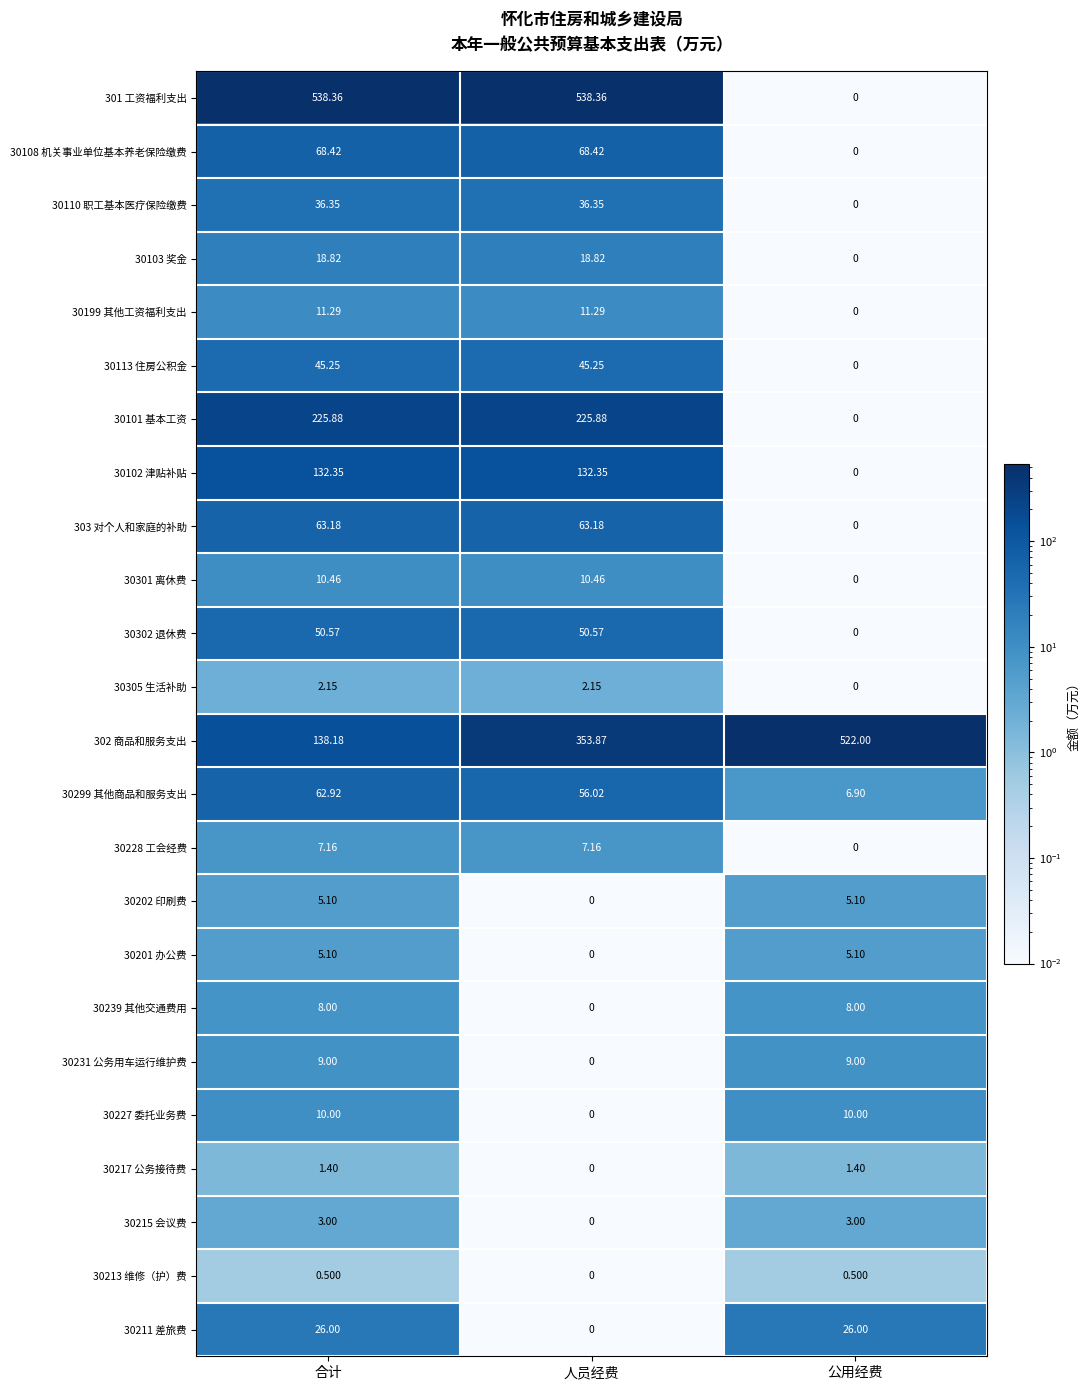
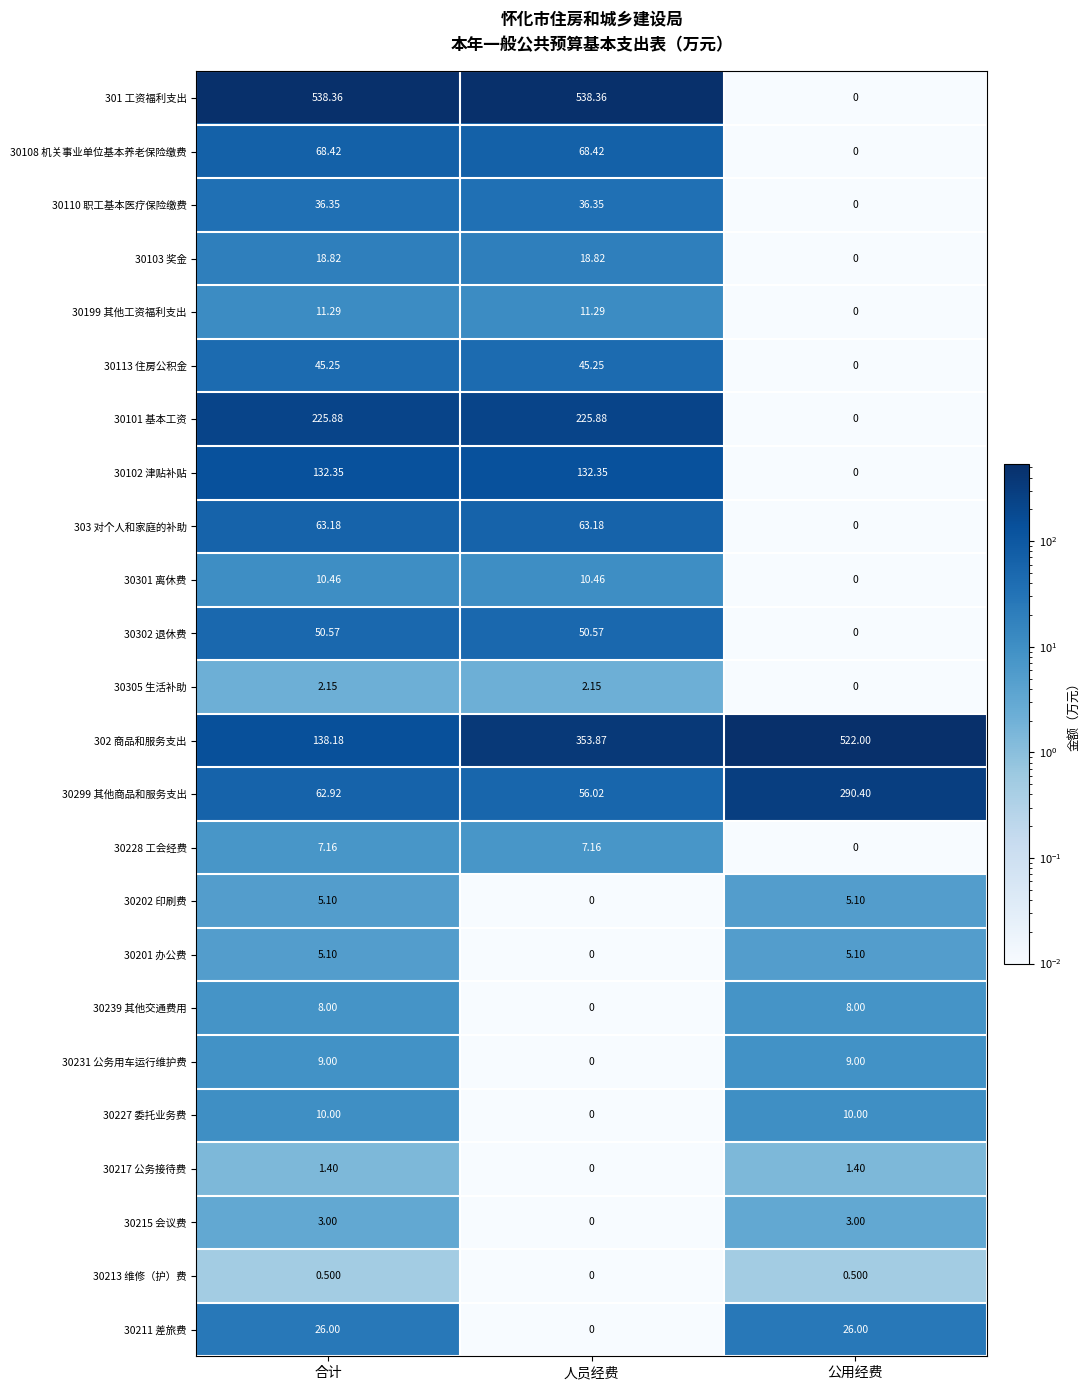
30299 其他商品和服务支出, 公用经费: 6.90 -> 290.40
